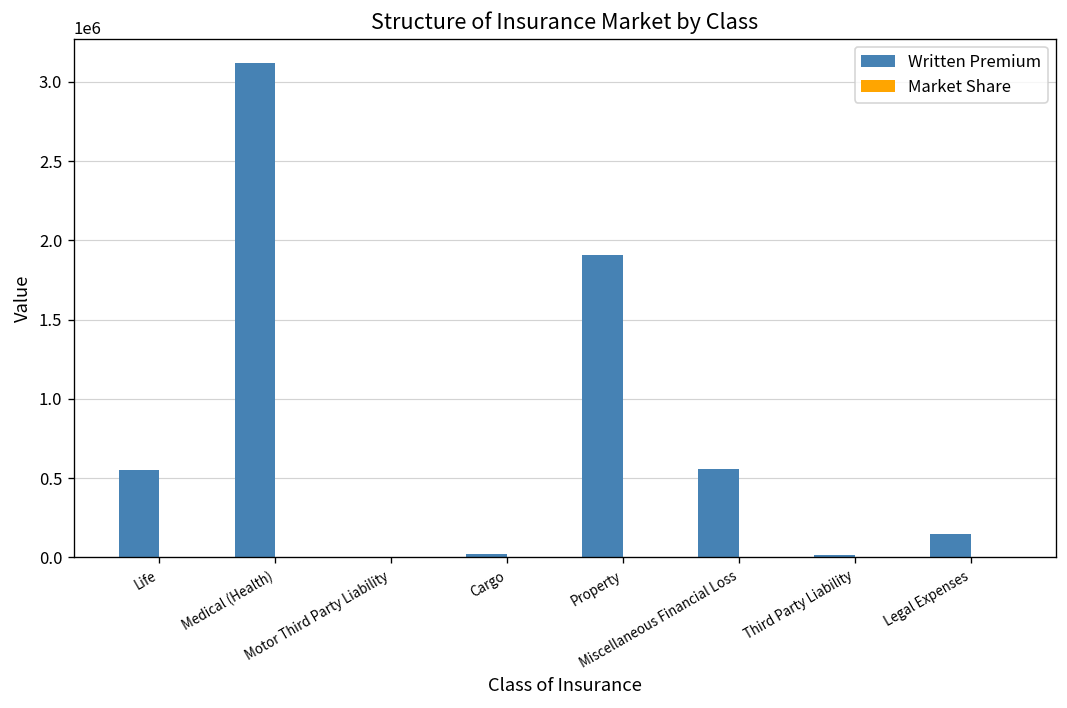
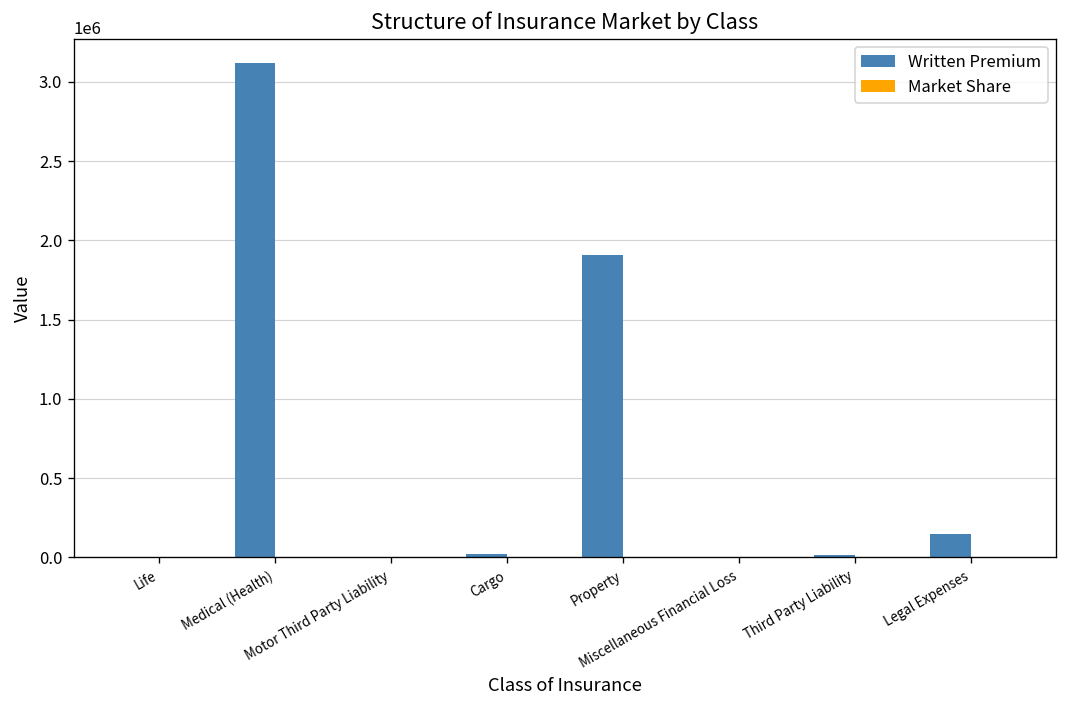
Written Premium, Life: 550000 -> 0
Written Premium, Miscellaneous Financial Loss: 560000 -> 0
